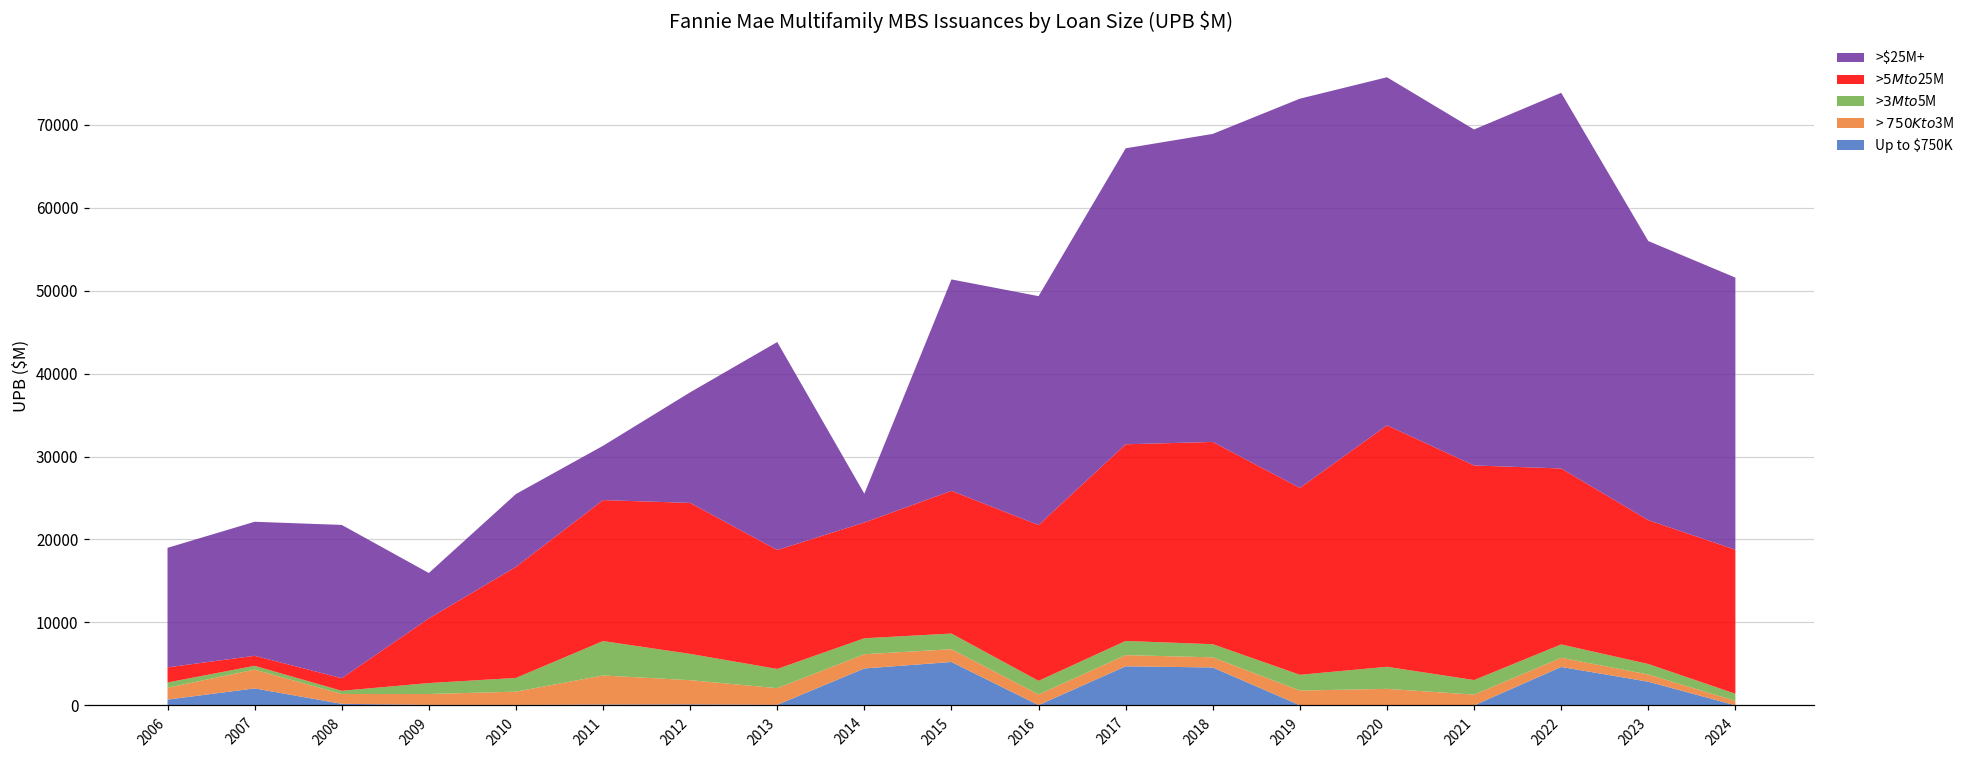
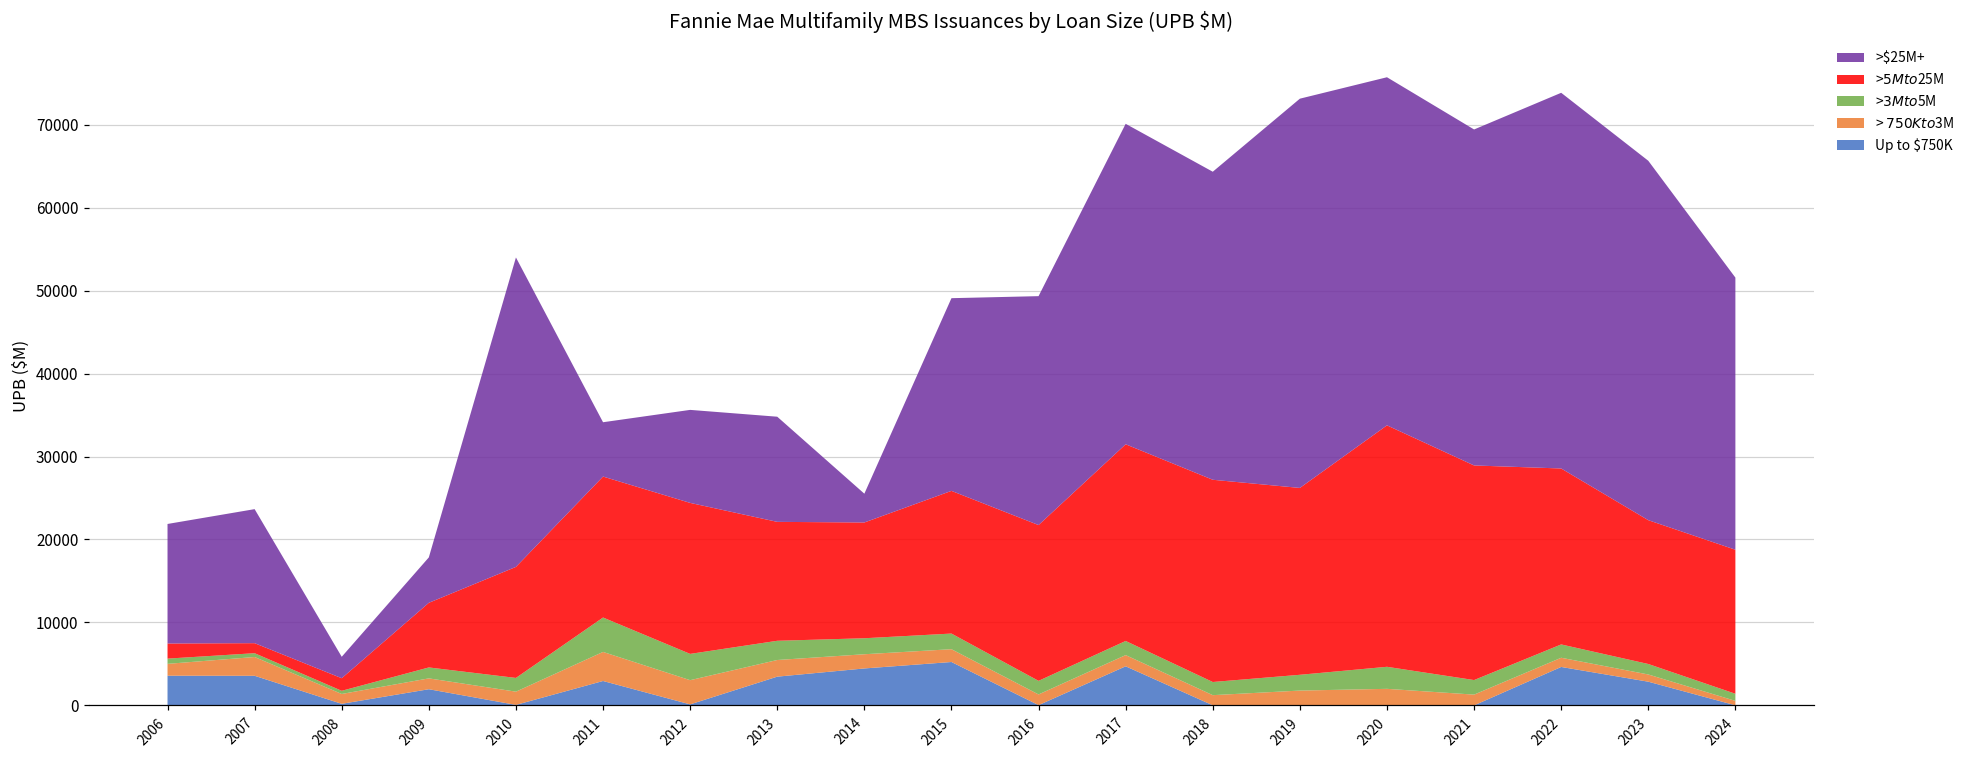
Up to $750K, 2006: 1000 -> 4000
Up to $750K, 2007: 2000 -> 4000
>$25M+, 2008: 18000 -> 3000
Up to $750K, 2009: 0 -> 2000
>$25M+, 2010: 9000 -> 37000
Up to $750K, 2011: 0 -> 3000
>$25M+, 2012: 13000 -> 11000
Up to $750K, 2013: 0 -> 3000
>$25M+, 2013: 25000 -> 13000
>$25M+, 2015: 25000 -> 23000
>$25M+, 2017: 36000 -> 39000
Up to $750K, 2018: 5000 -> 0
>$25M+, 2023: 34000 -> 43000
